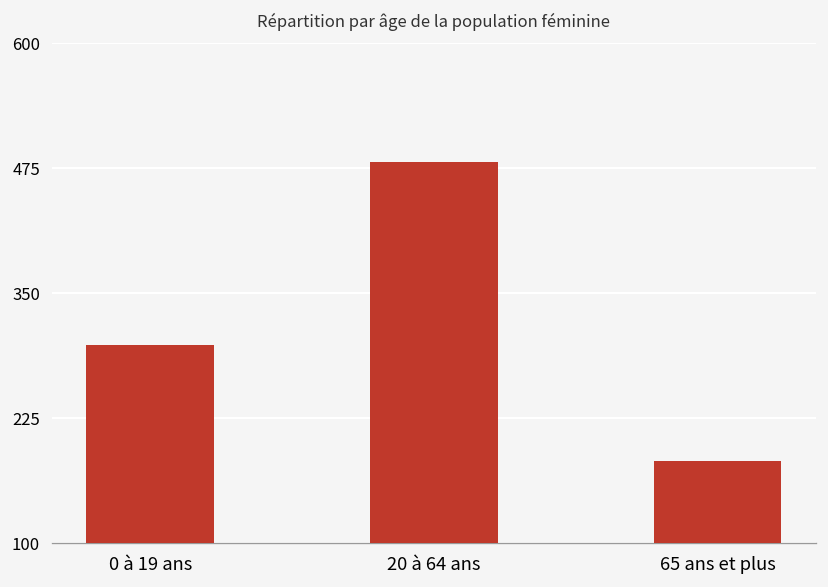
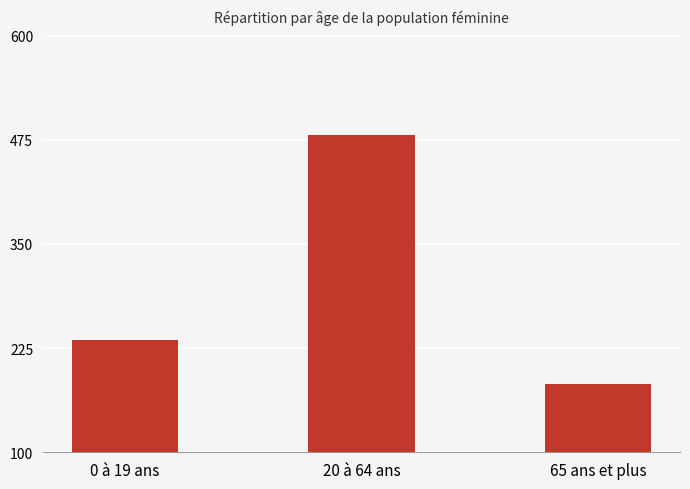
0 à 19 ans: 300 -> 240
